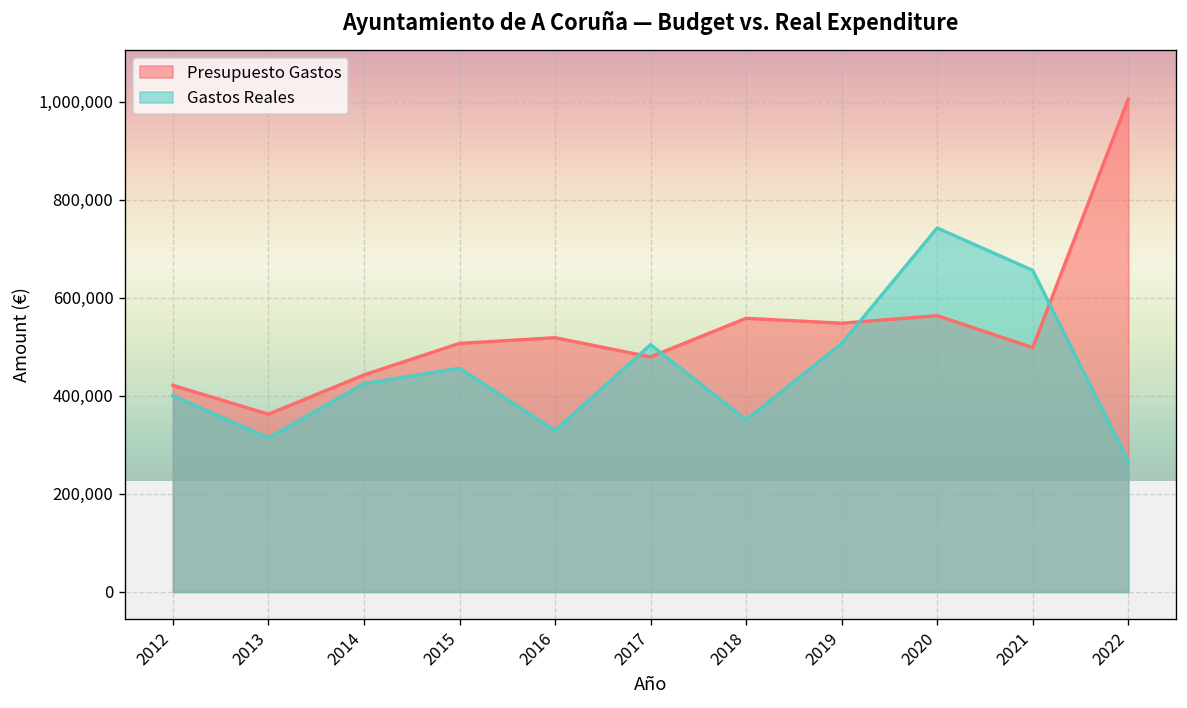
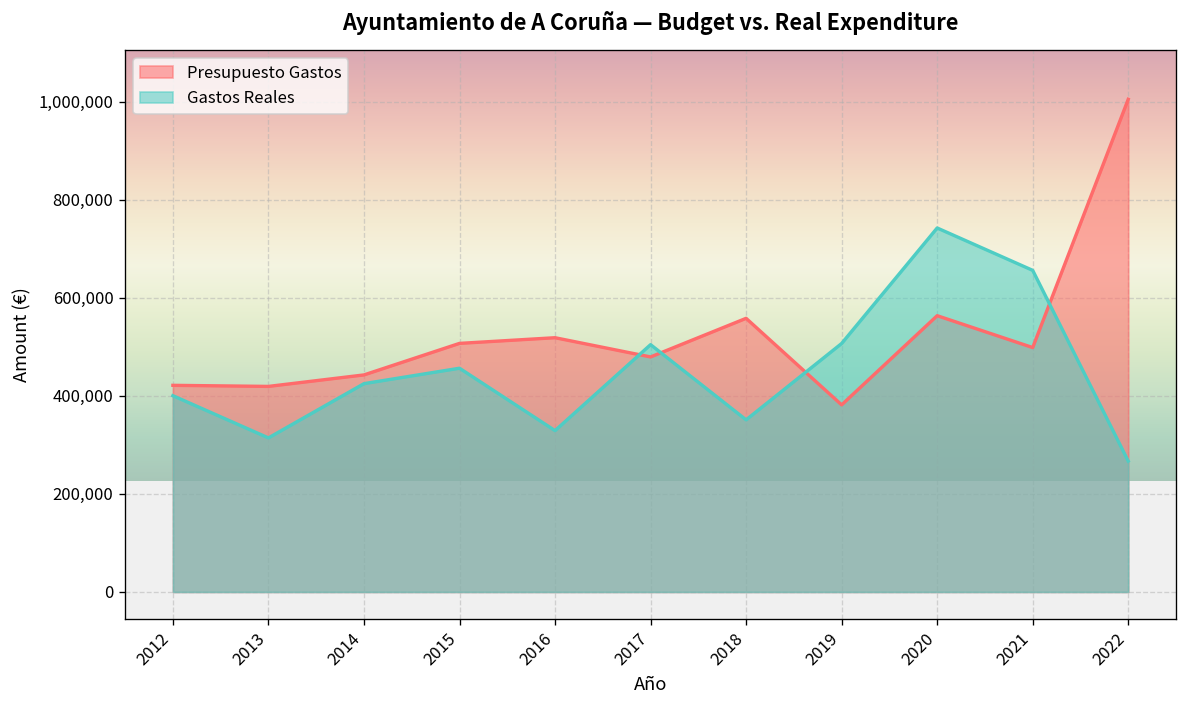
Presupuesto Gastos, 2013: 360,000 -> 420,000
Presupuesto Gastos, 2019: 550,000 -> 380,000
